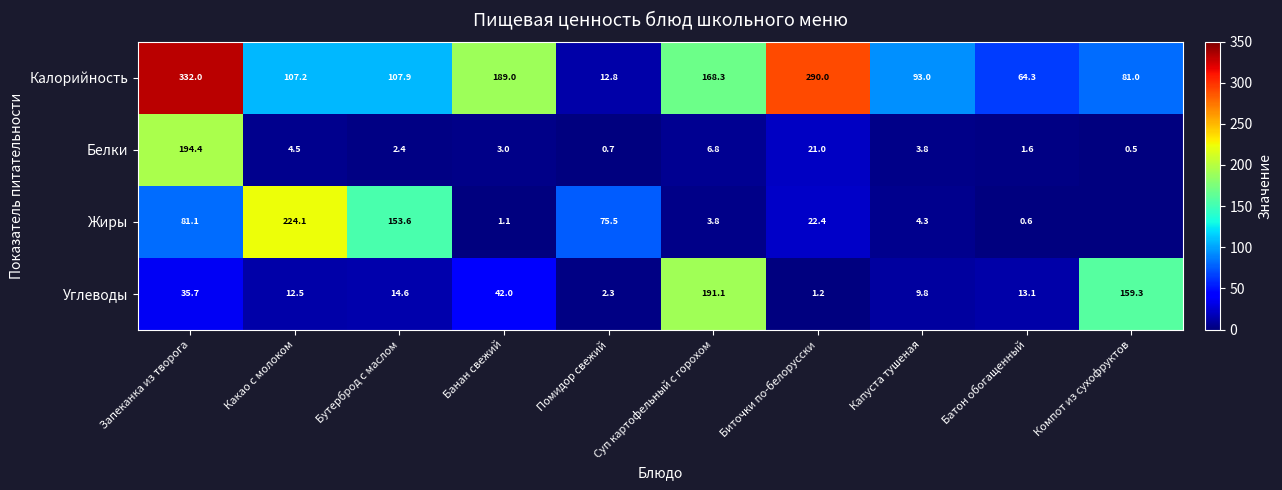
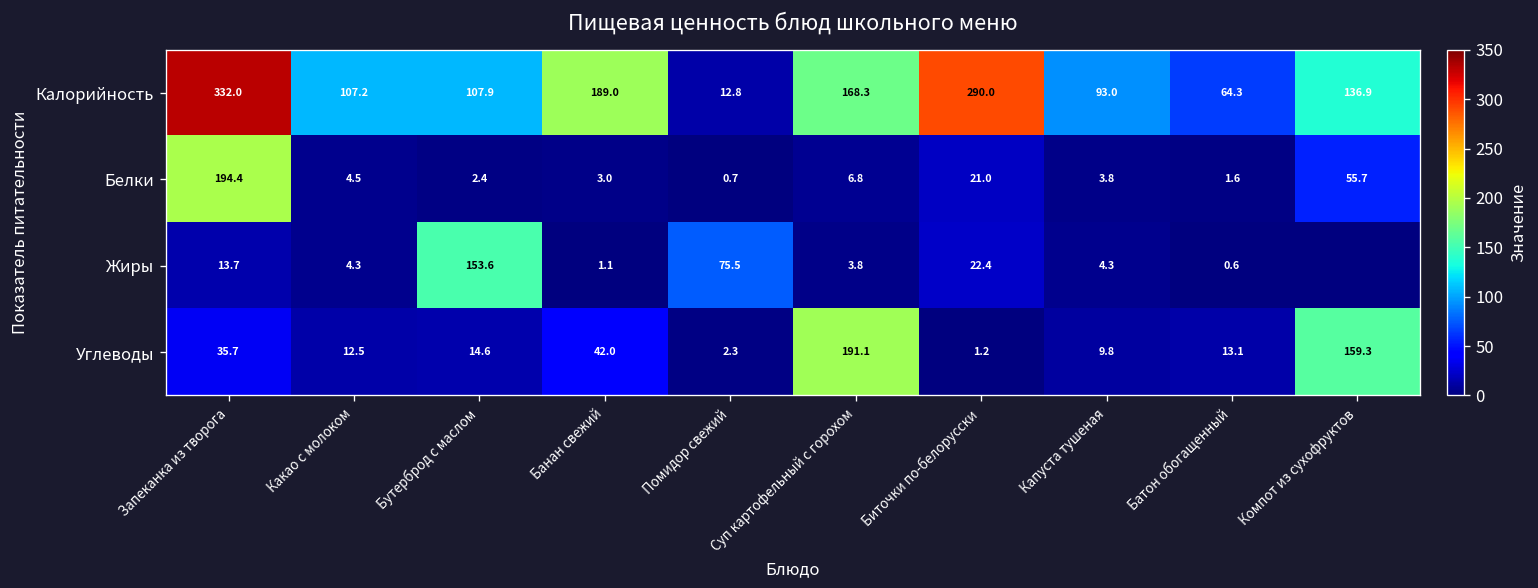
Калорийность, Компот из сухофруктов: 81.0 -> 136.9
Белки, Компот из сухофруктов: 0.5 -> 55.7
Жиры, Запеканка из творога: 81.1 -> 13.7
Жиры, Какао с молоком: 224.1 -> 4.3
